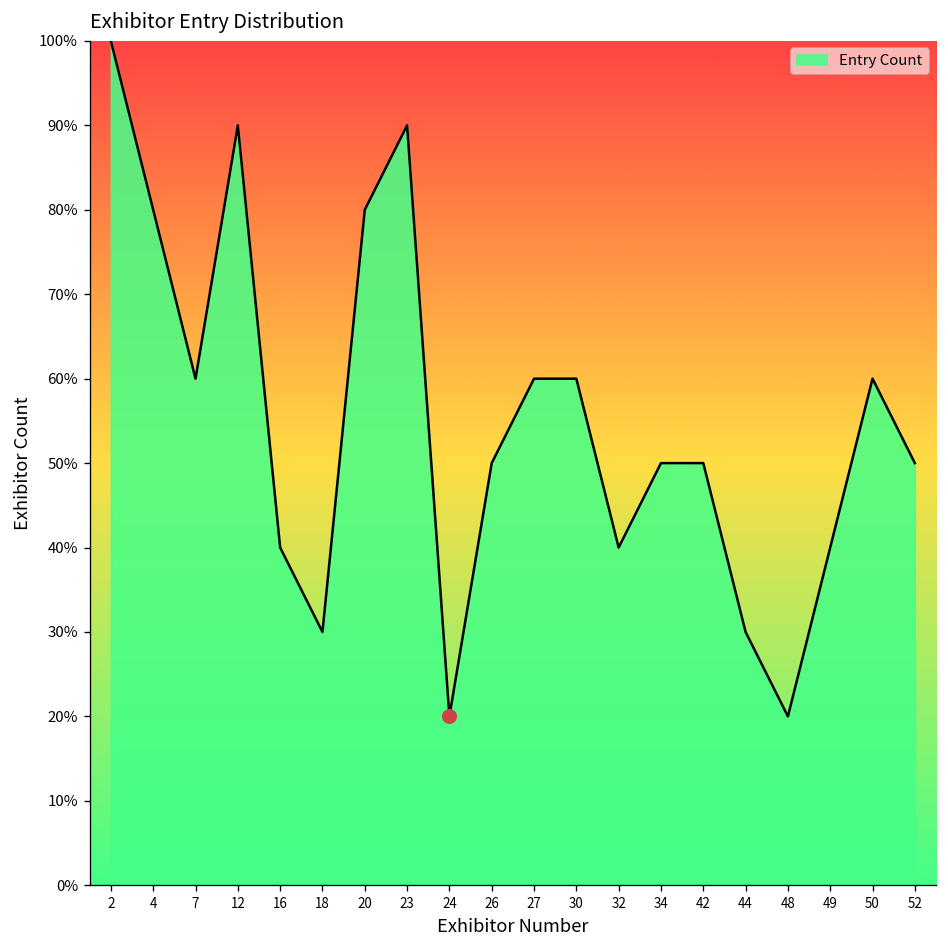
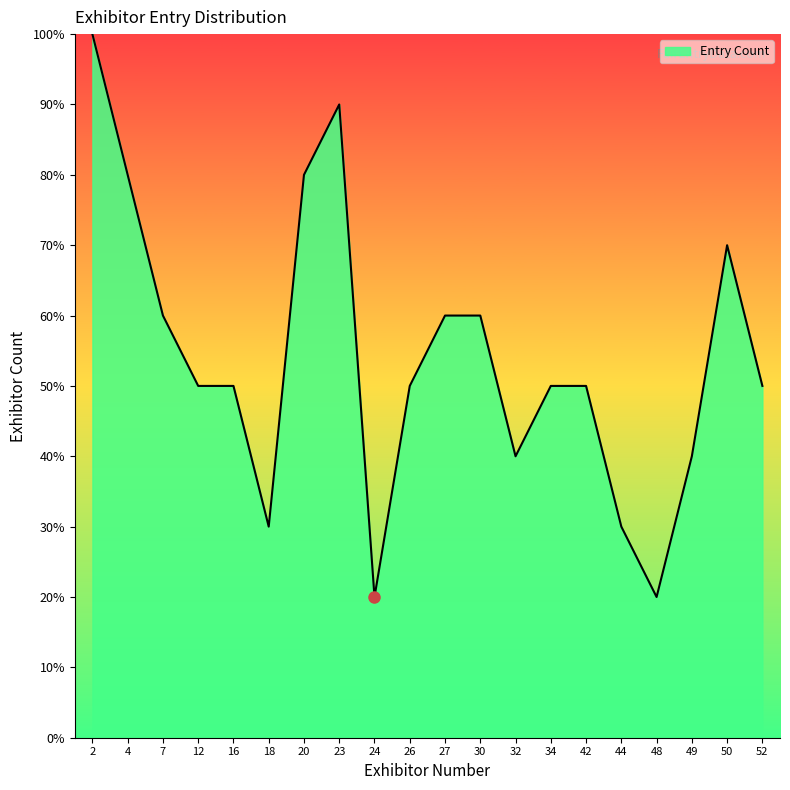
Entry Count, 12: 90% -> 50%
Entry Count, 16: 40% -> 50%
Entry Count, 50: 60% -> 70%
